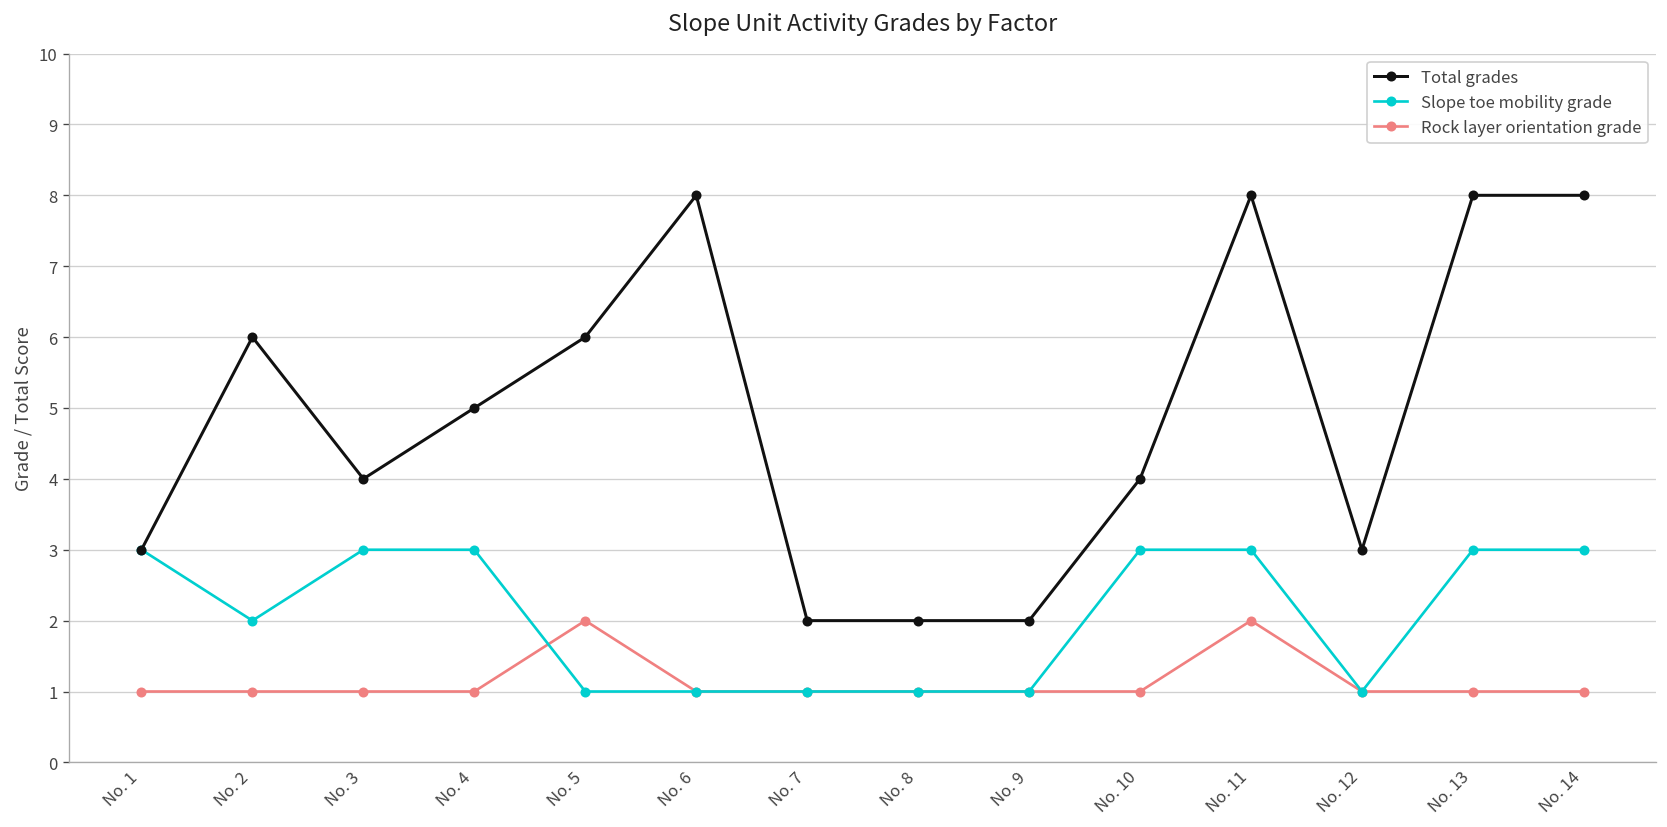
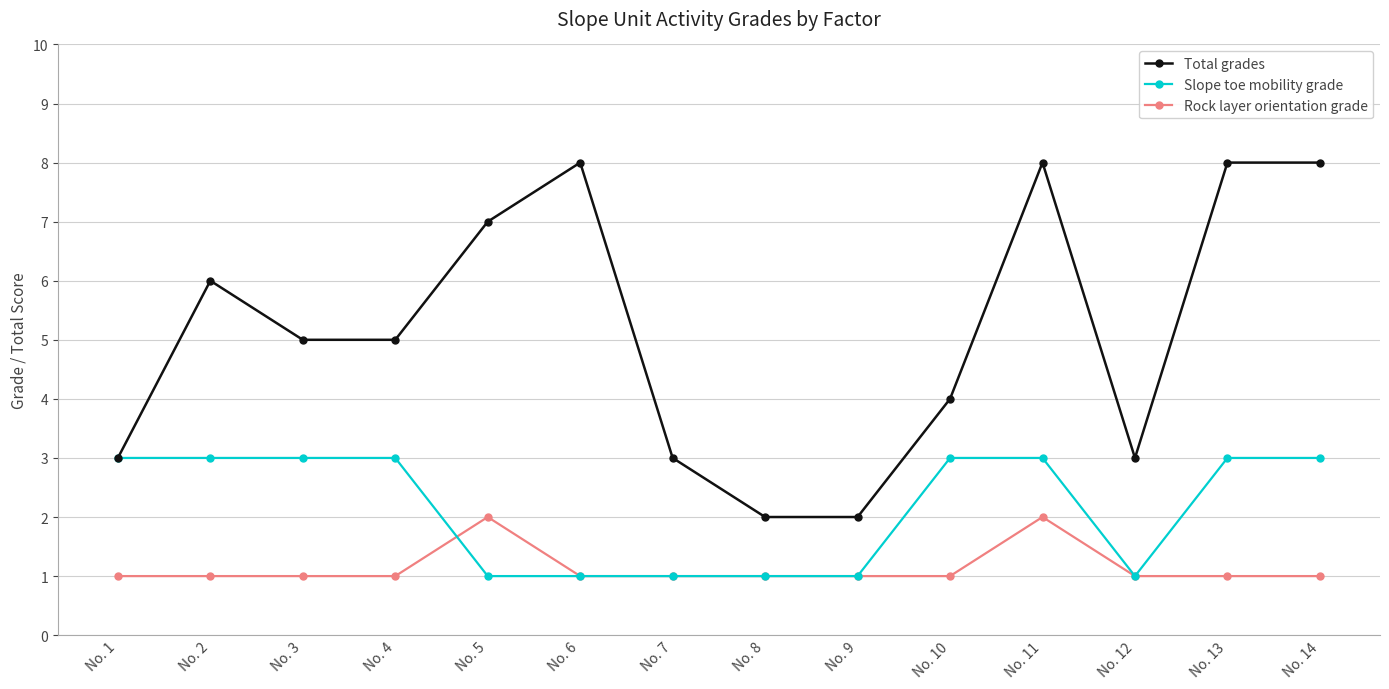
Slope toe mobility grade, No. 2: 2 -> 3
Total grades, No. 3: 4 -> 5
Total grades, No. 5: 6 -> 7
Total grades, No. 7: 2 -> 3
